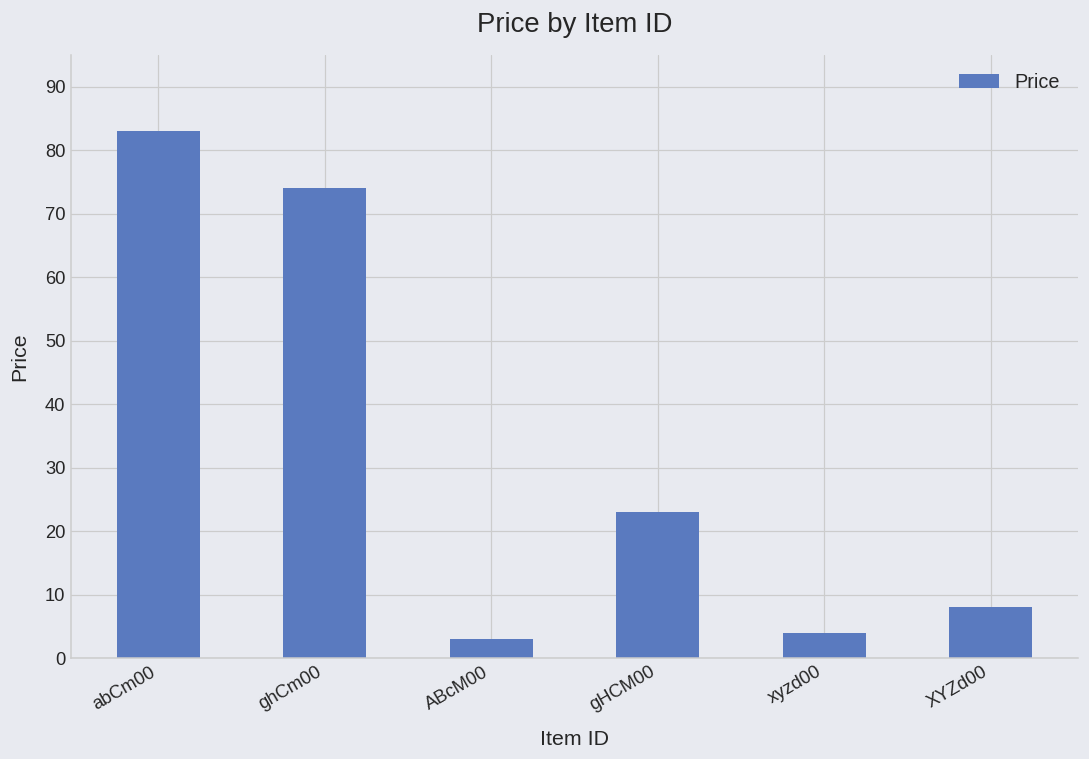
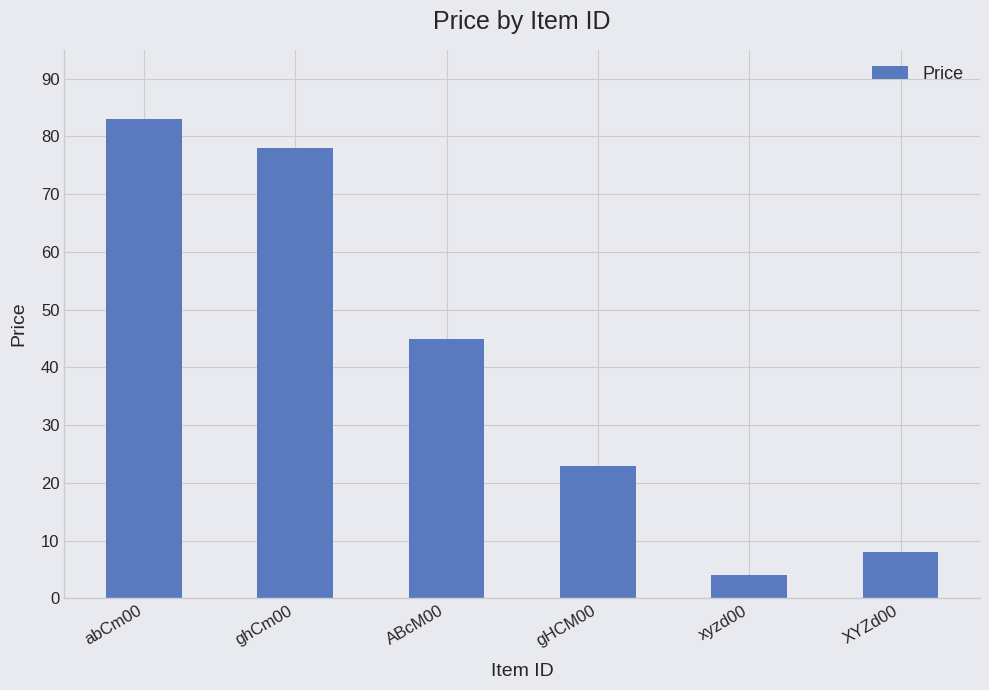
ghCm00: 74 -> 78
ABcM00: 3 -> 45
